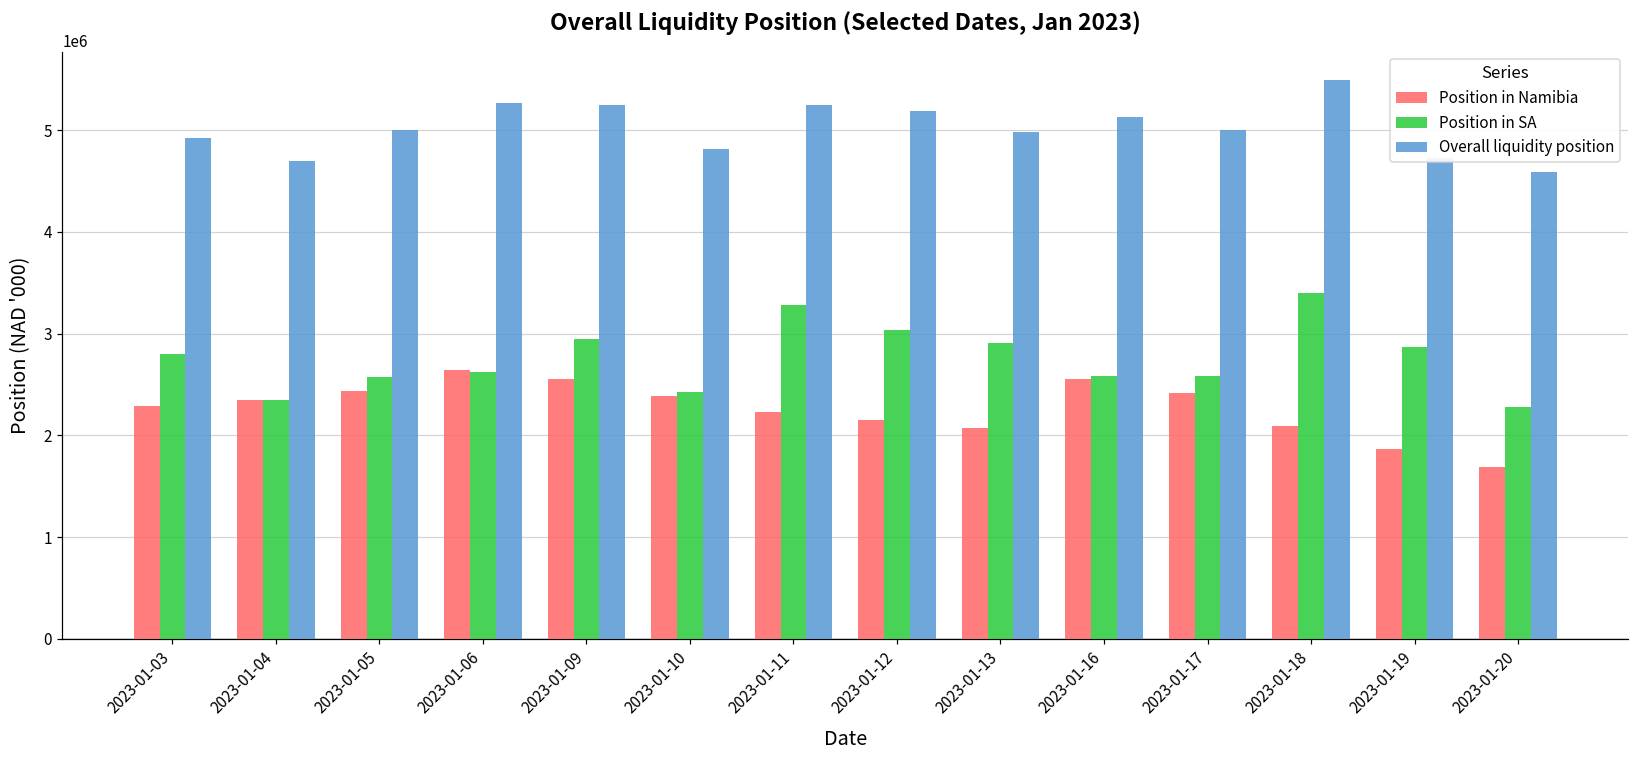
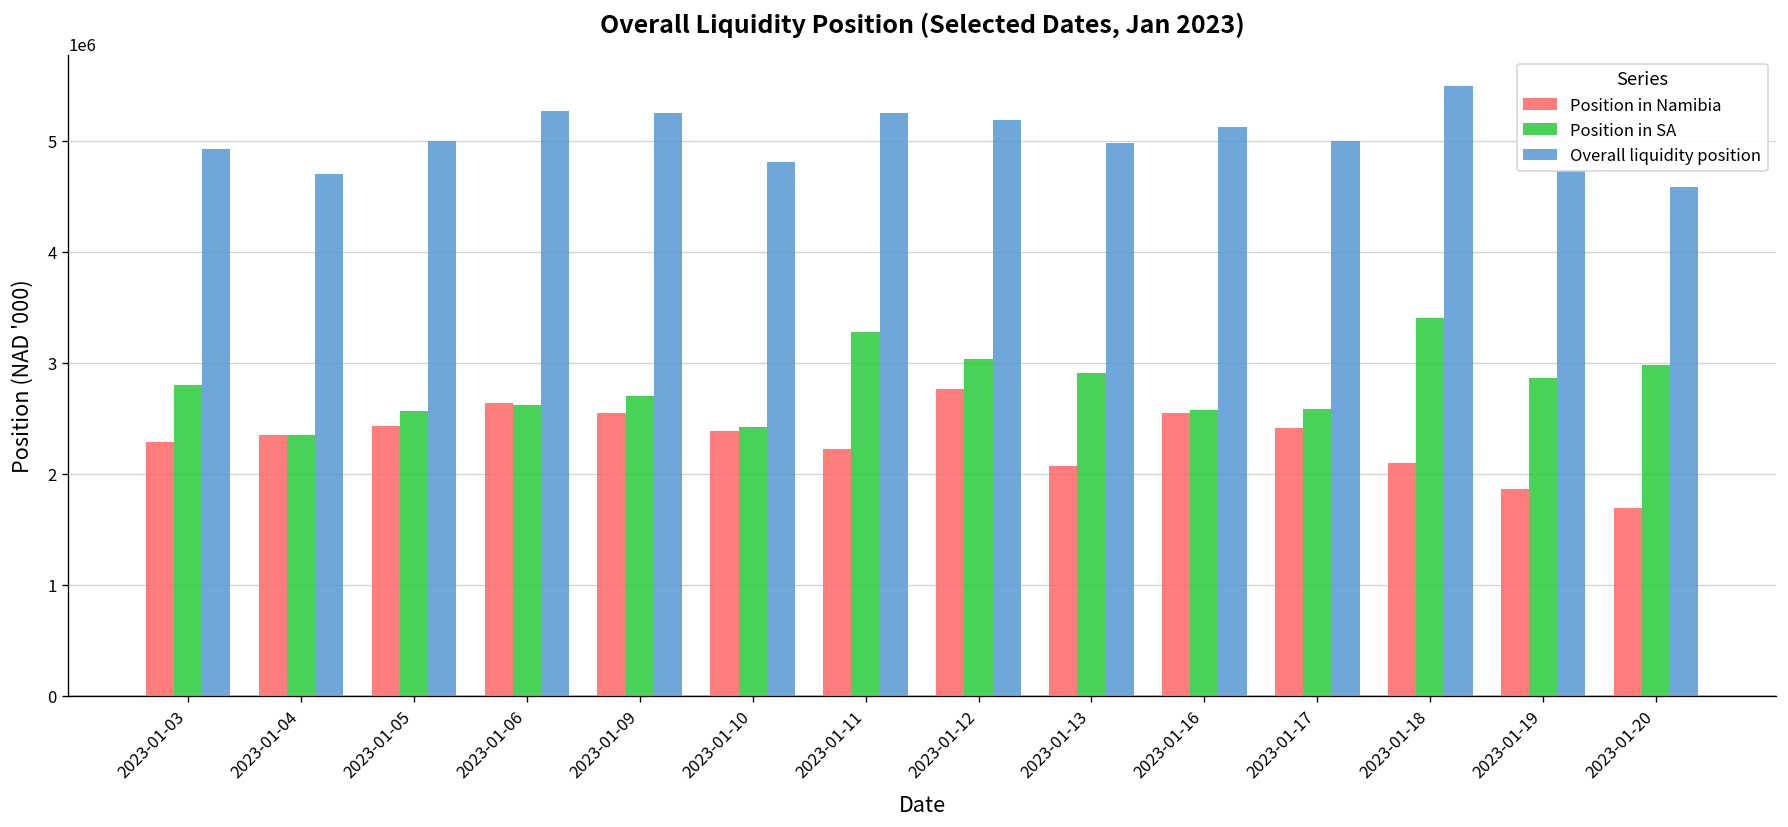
Position in SA, 2023-01-09: 2900000 -> 2700000
Position in Namibia, 2023-01-12: 2200000 -> 2800000
Position in SA, 2023-01-20: 2300000 -> 3000000
